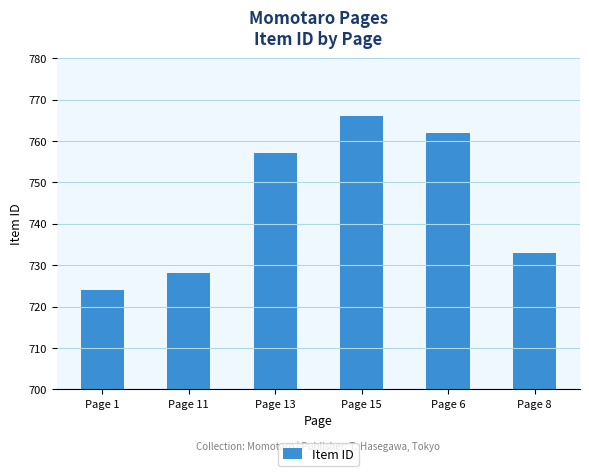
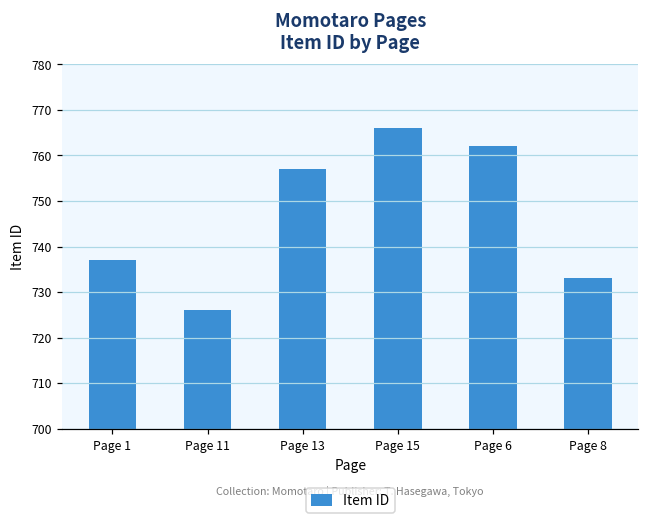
Page 1: 724 -> 737
Page 11: 728 -> 726
